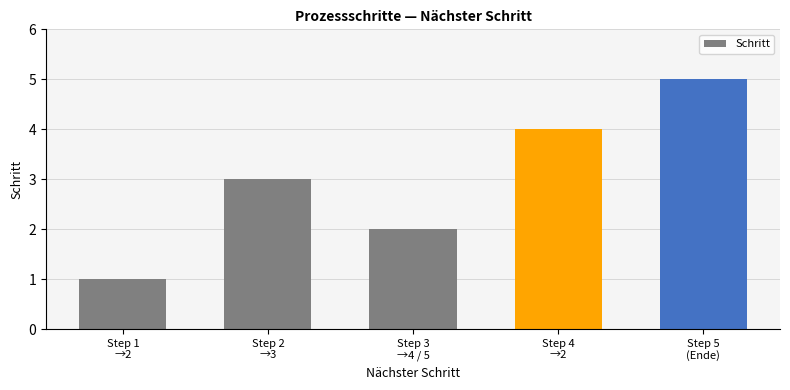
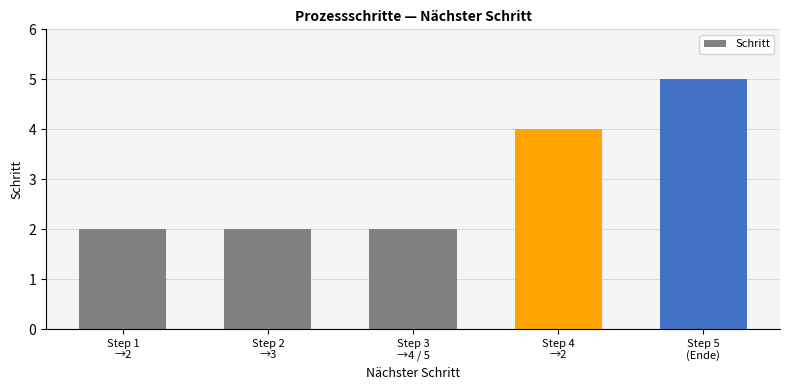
Step 1 →2: 1 -> 2
Step 2 →3: 3 -> 2
